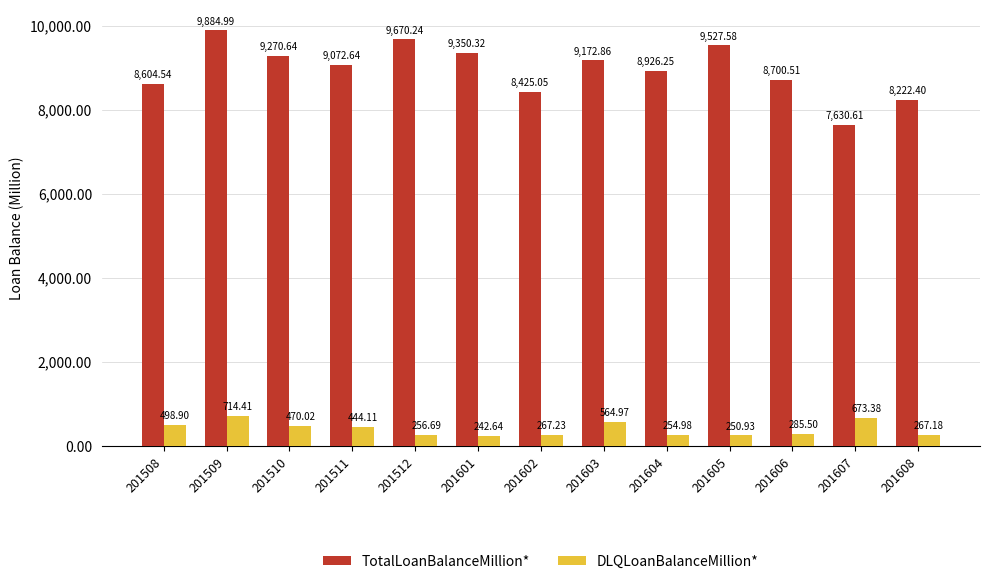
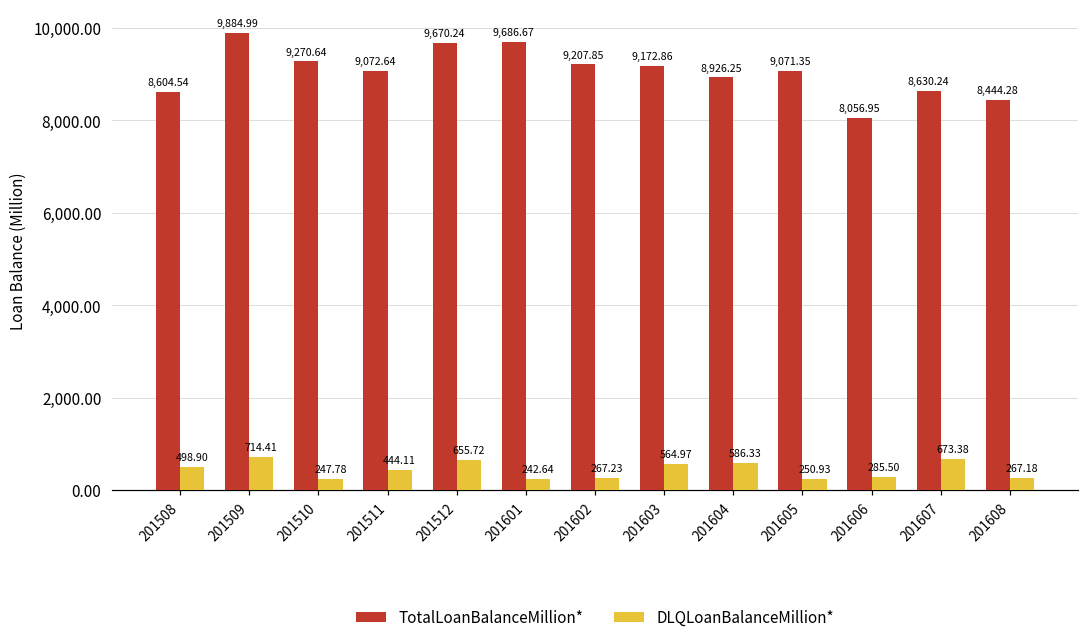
DLQLoanBalanceMillion*, 201510: 470.02 -> 247.78
DLQLoanBalanceMillion*, 201512: 256.69 -> 655.72
TotalLoanBalanceMillion*, 201601: 9,350.32 -> 9,686.67
TotalLoanBalanceMillion*, 201602: 8,425.05 -> 9,207.85
DLQLoanBalanceMillion*, 201604: 254.98 -> 586.33
TotalLoanBalanceMillion*, 201605: 9,527.58 -> 9,071.35
TotalLoanBalanceMillion*, 201606: 8,700.51 -> 8,056.95
TotalLoanBalanceMillion*, 201607: 7,630.61 -> 8,630.24
TotalLoanBalanceMillion*, 201608: 8,222.40 -> 8,444.28
